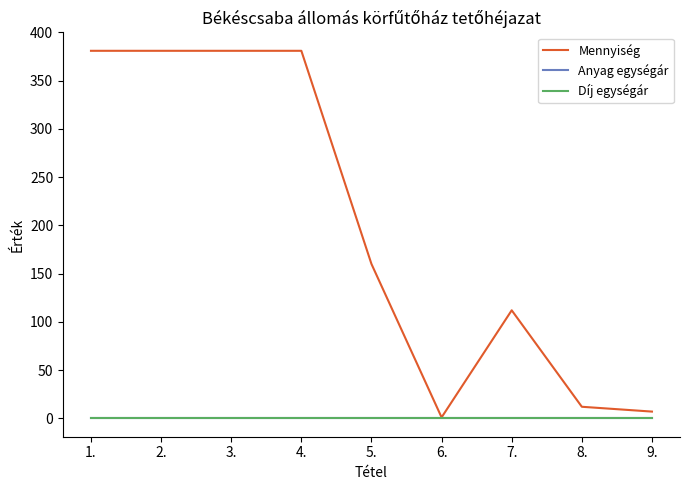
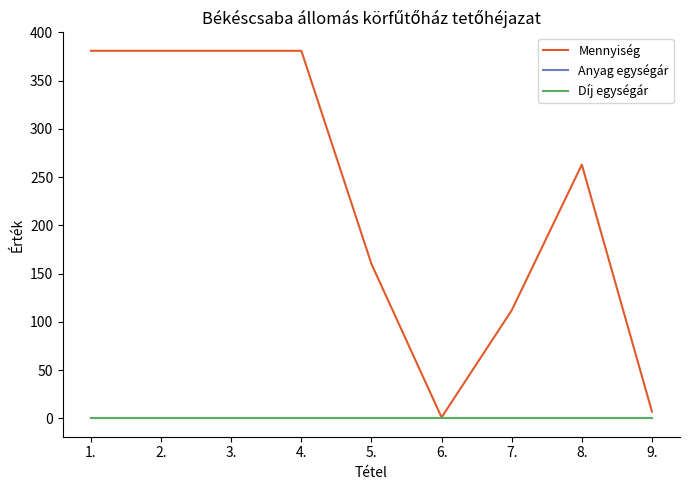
Mennyiség, 8.: 10 -> 260
